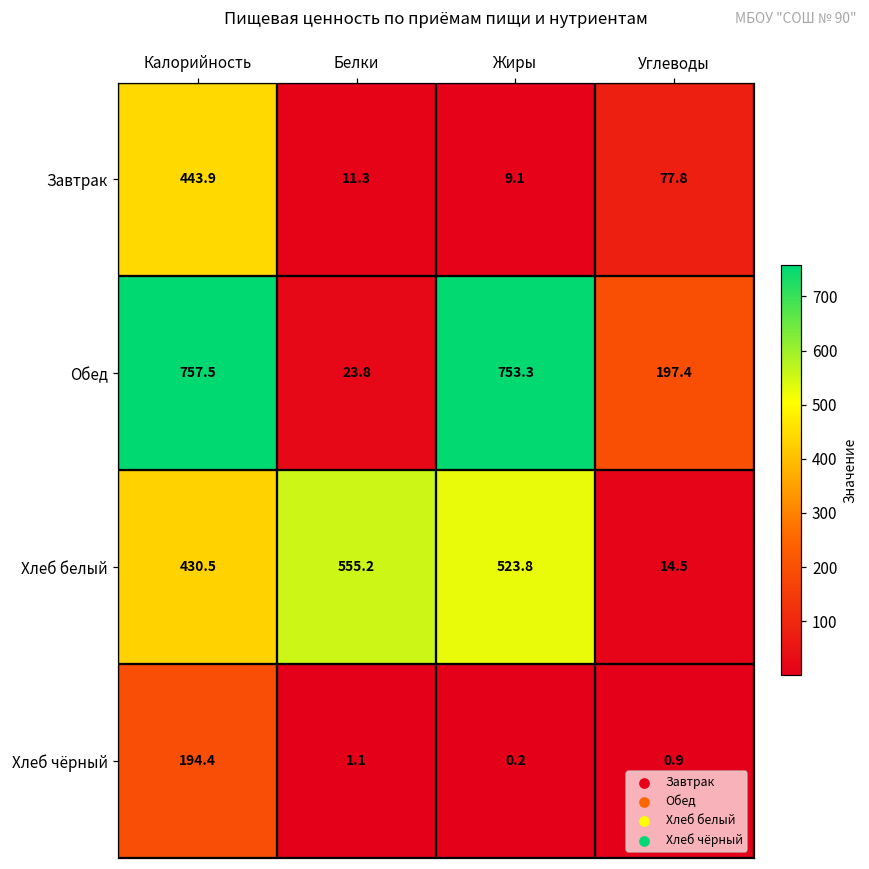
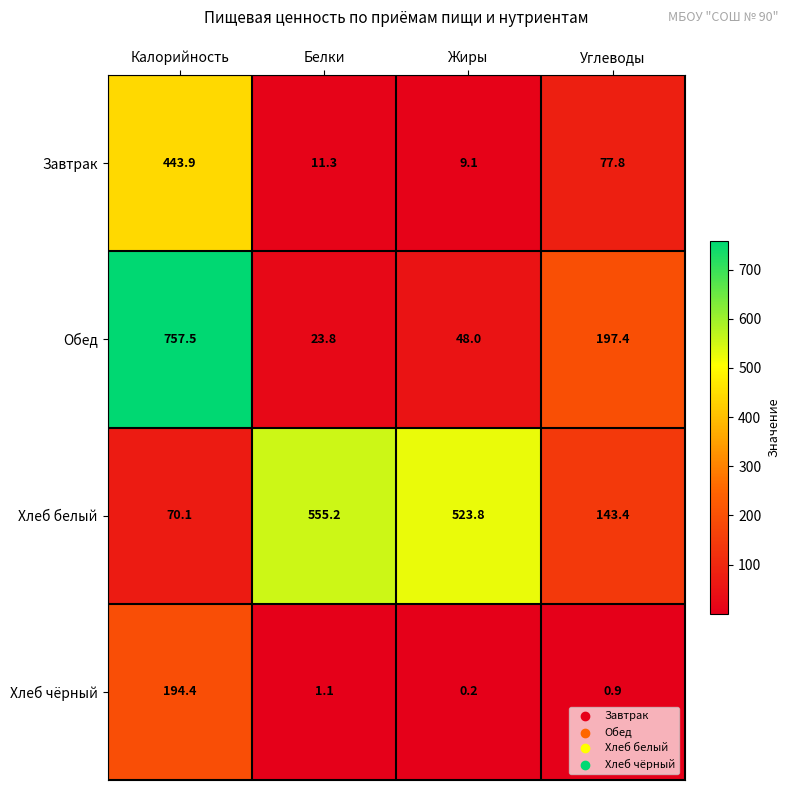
Обед, Жиры: 753.3 -> 48.0
Хлеб белый, Калорийность: 430.5 -> 70.1
Хлеб белый, Углеводы: 14.5 -> 143.4
